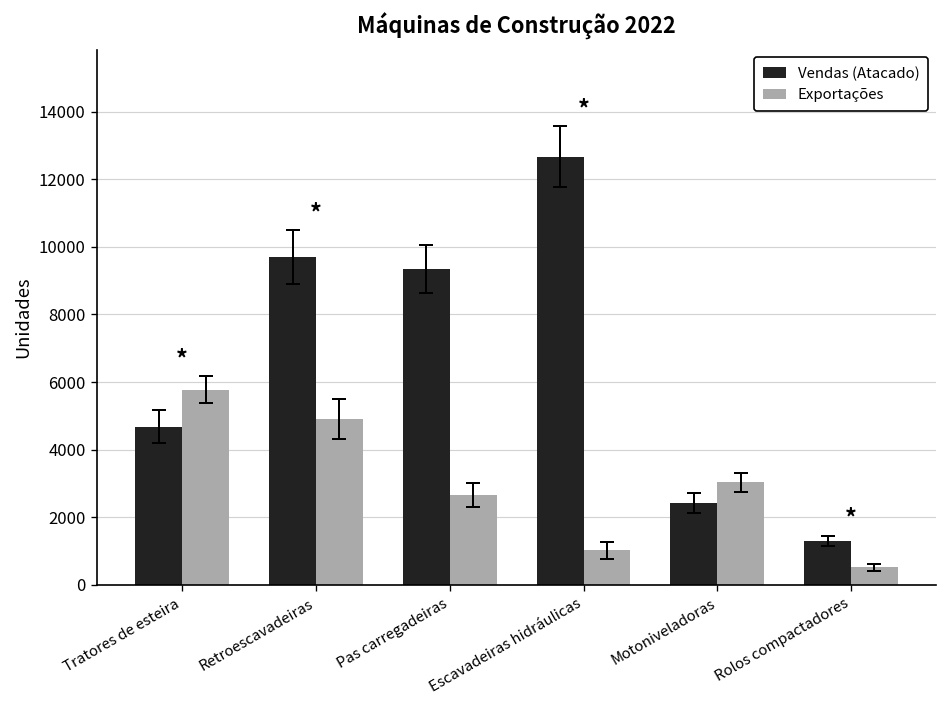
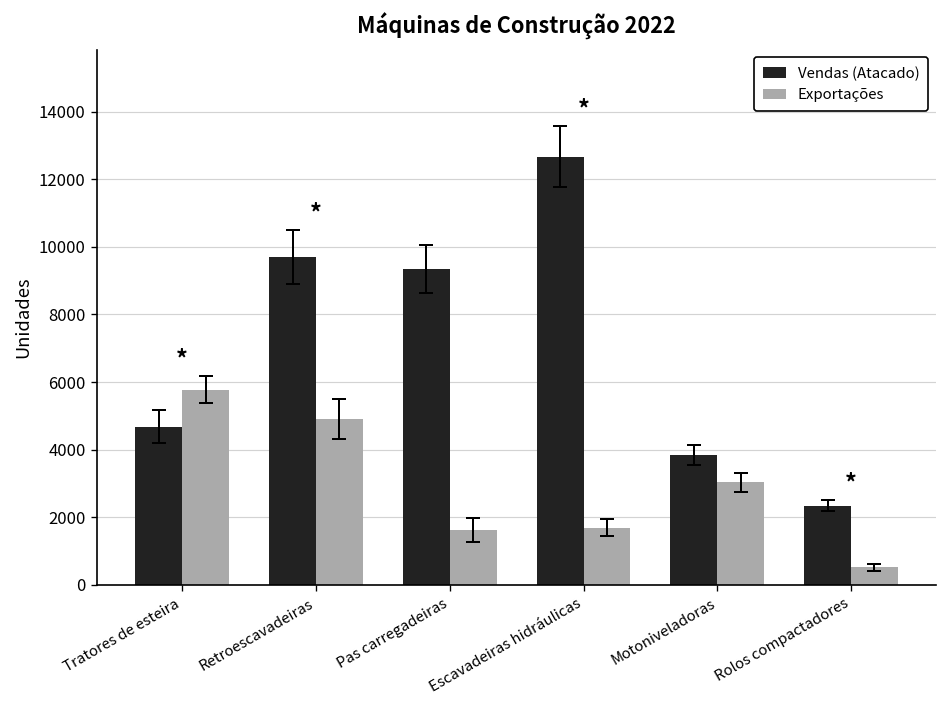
Exportações, Pas carregadeiras: 2700 -> 1600
Exportações, Escavadeiras hidráulicas: 1000 -> 1700
Vendas (Atacado), Motoniveladoras: 2400 -> 3900
Vendas (Atacado), Rolos compactadores: 1300 -> 2300
